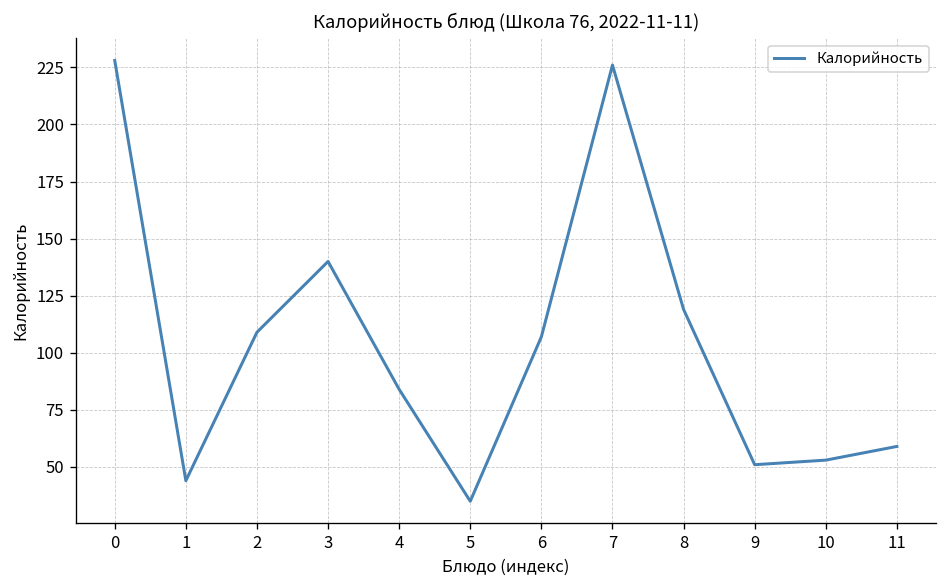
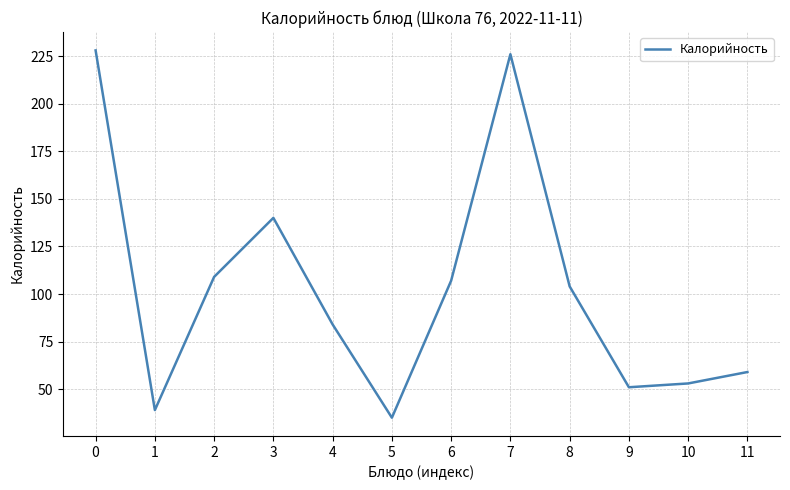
1: 44 -> 39
8: 119 -> 104
